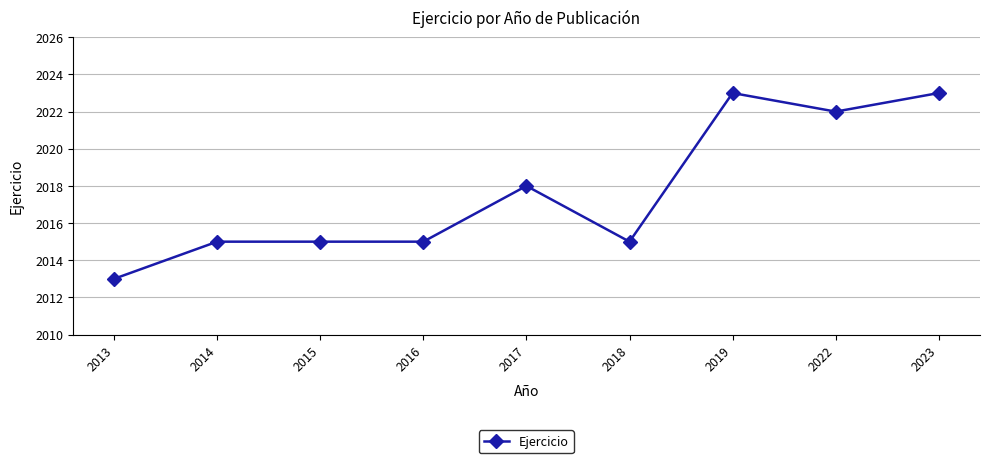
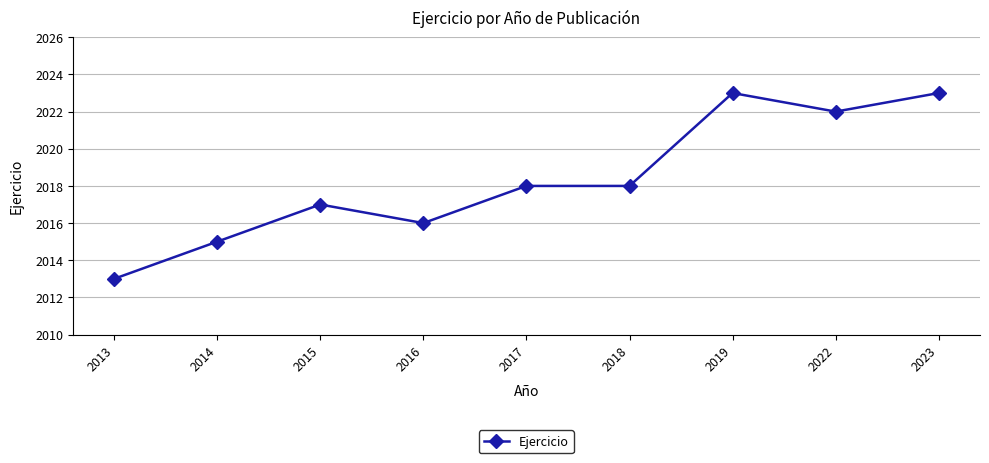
2015: 2015 -> 2017
2016: 2015 -> 2016
2018: 2015 -> 2018
